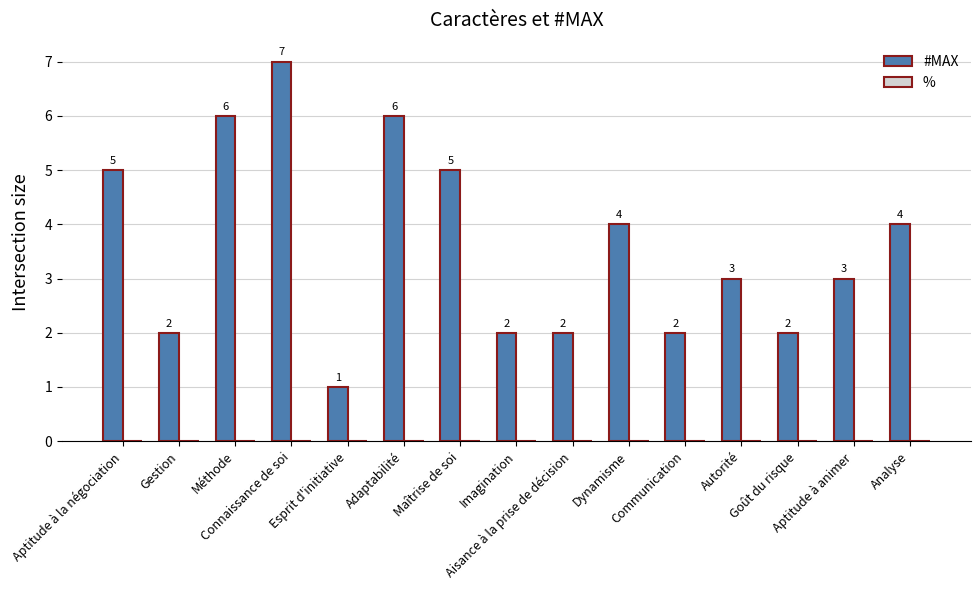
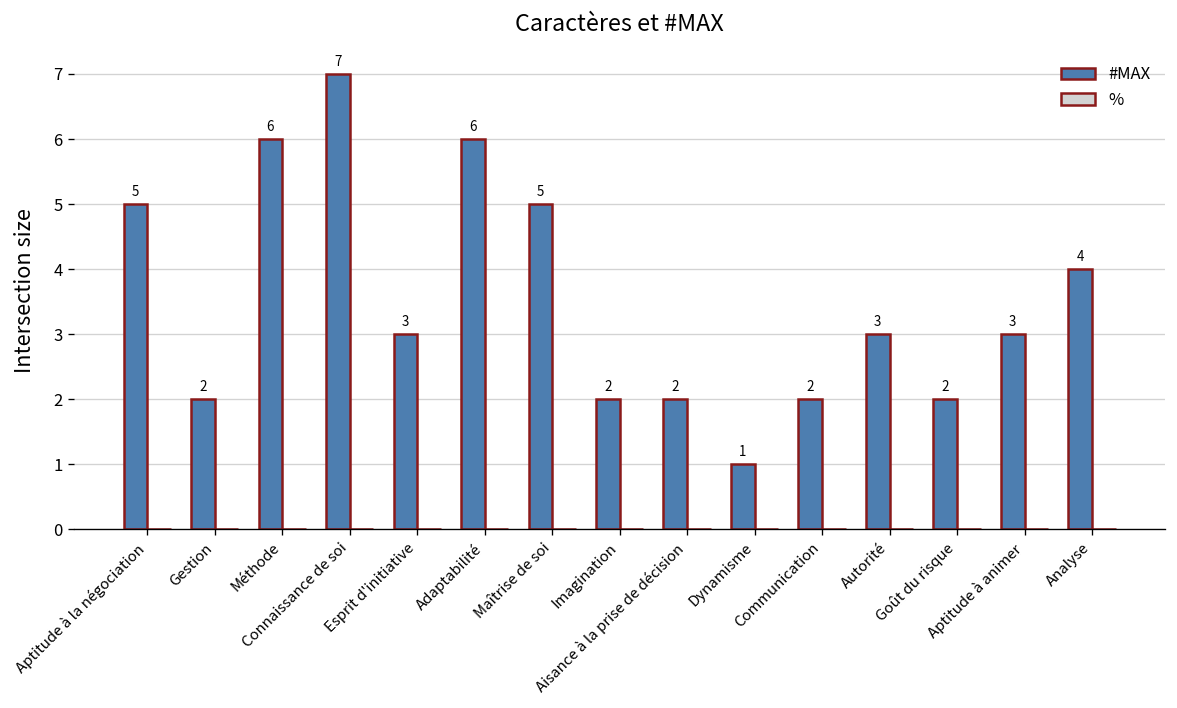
#MAX, Esprit d'initiative: 1 -> 3
#MAX, Dynamisme: 4 -> 1
